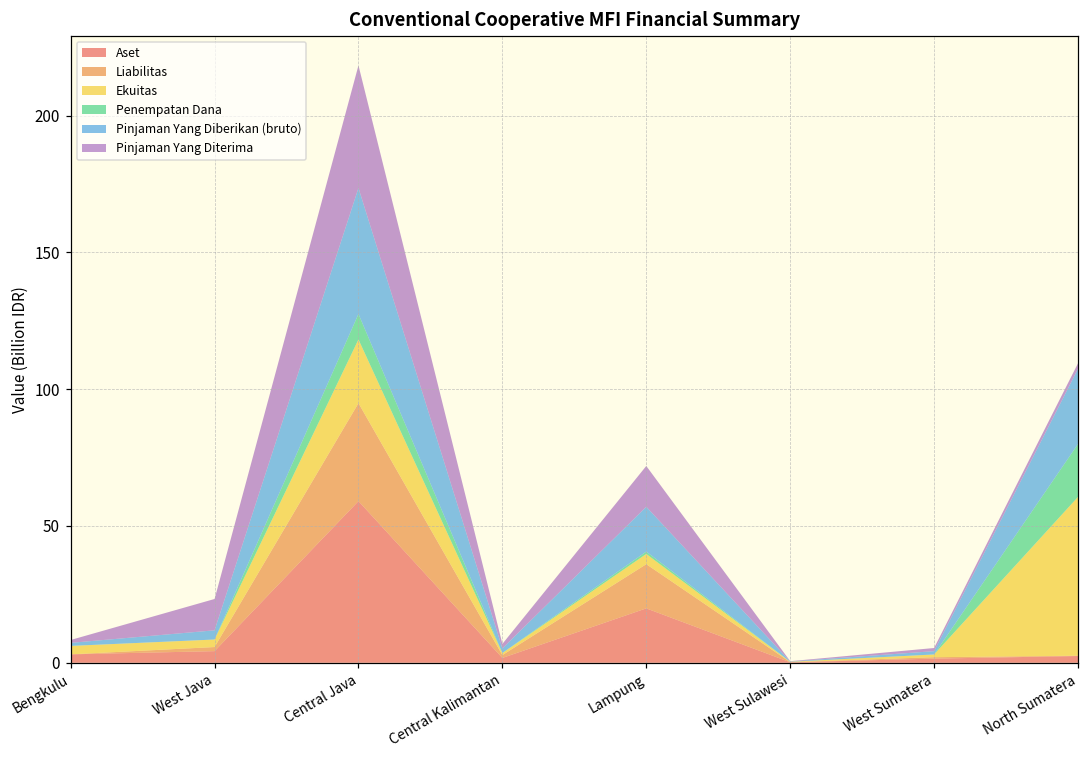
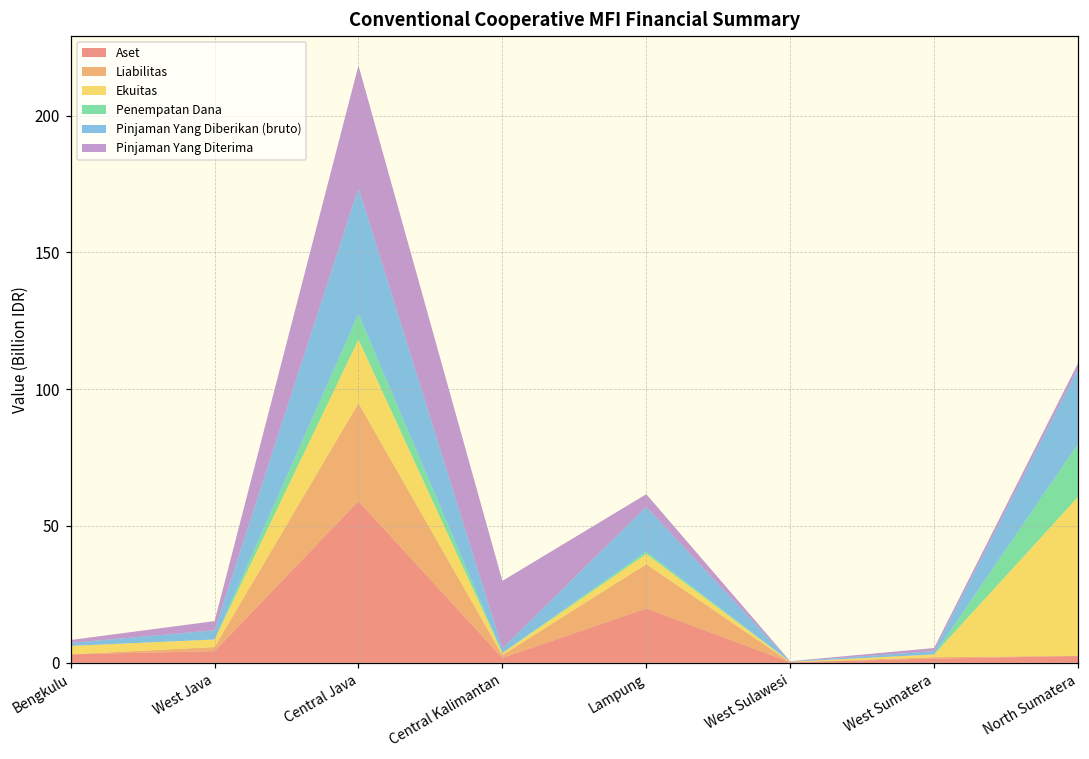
Pinjaman Yang Diterima, West Java: 11 -> 3
Pinjaman Yang Diterima, Central Kalimantan: 2 -> 25
Pinjaman Yang Diterima, Lampung: 15 -> 5
